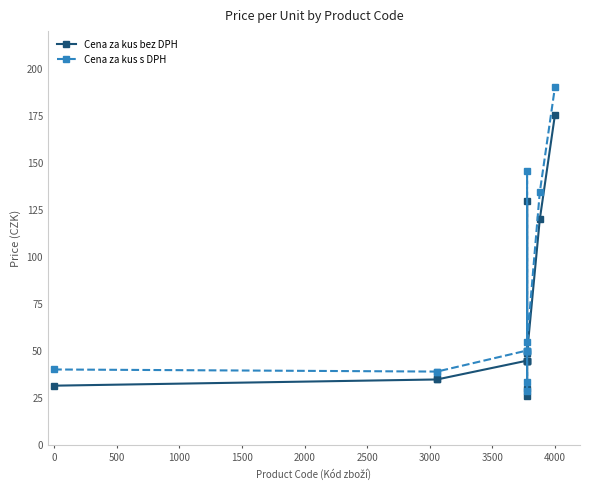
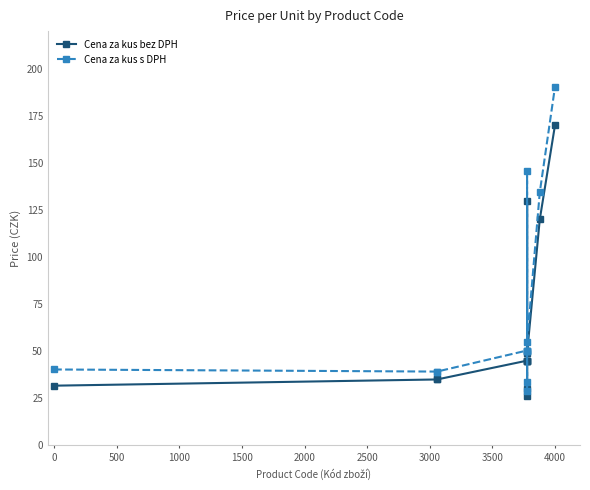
Cena za kus bez DPH, 4000: 176 -> 170
